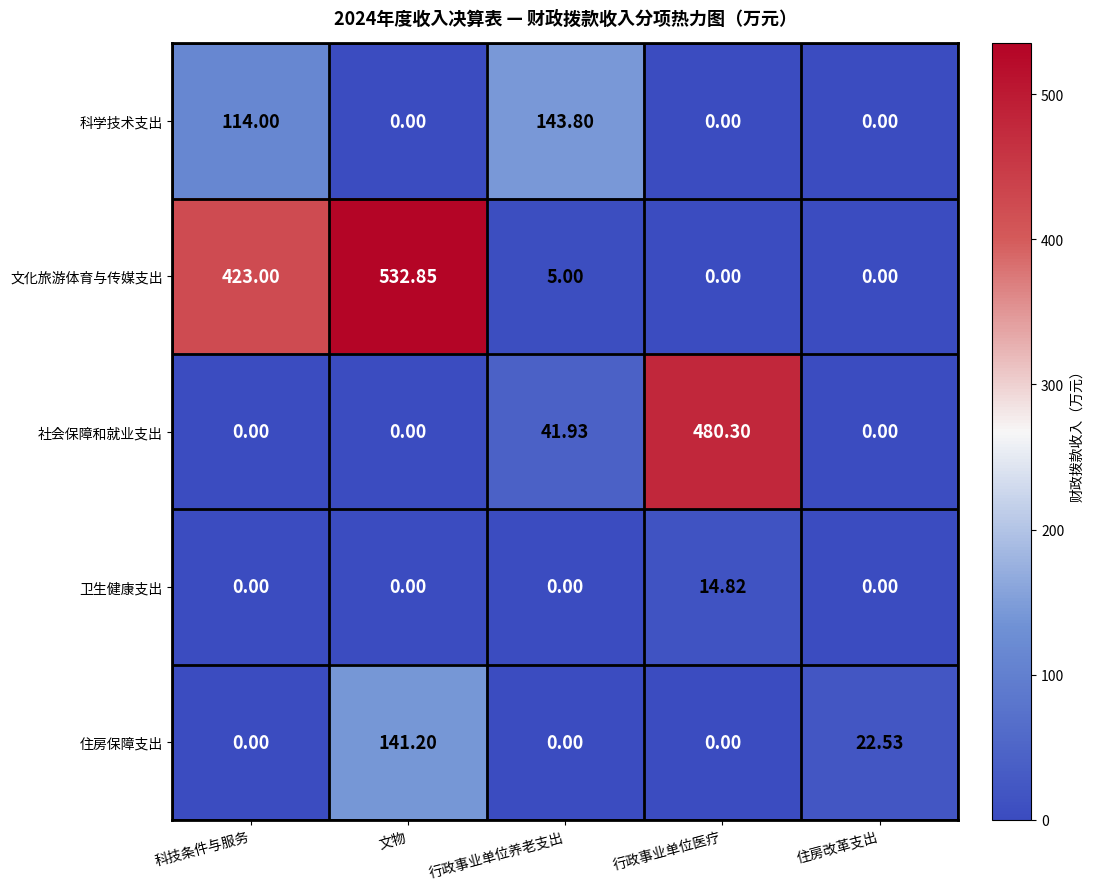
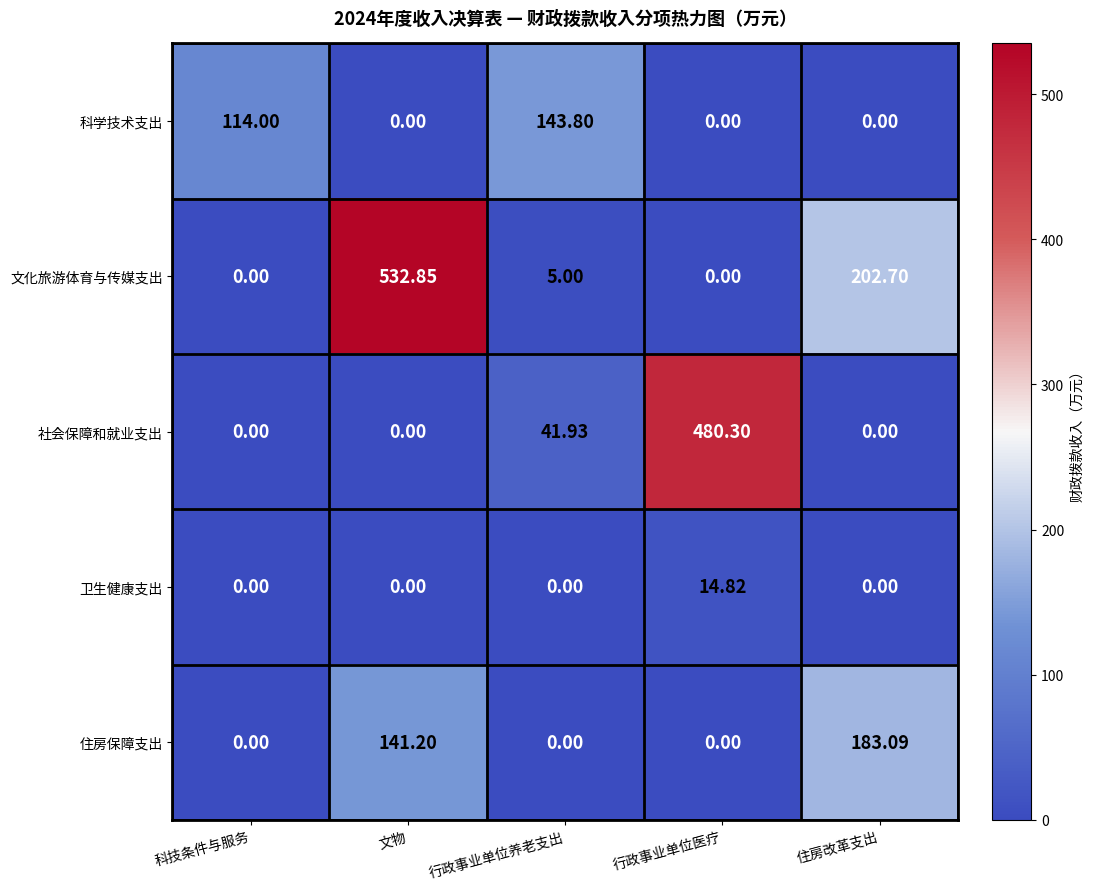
文化旅游体育与传媒支出, 科技条件与服务: 423.00 -> 0.00
文化旅游体育与传媒支出, 住房改革支出: 0.00 -> 202.70
住房保障支出, 住房改革支出: 22.53 -> 183.09
